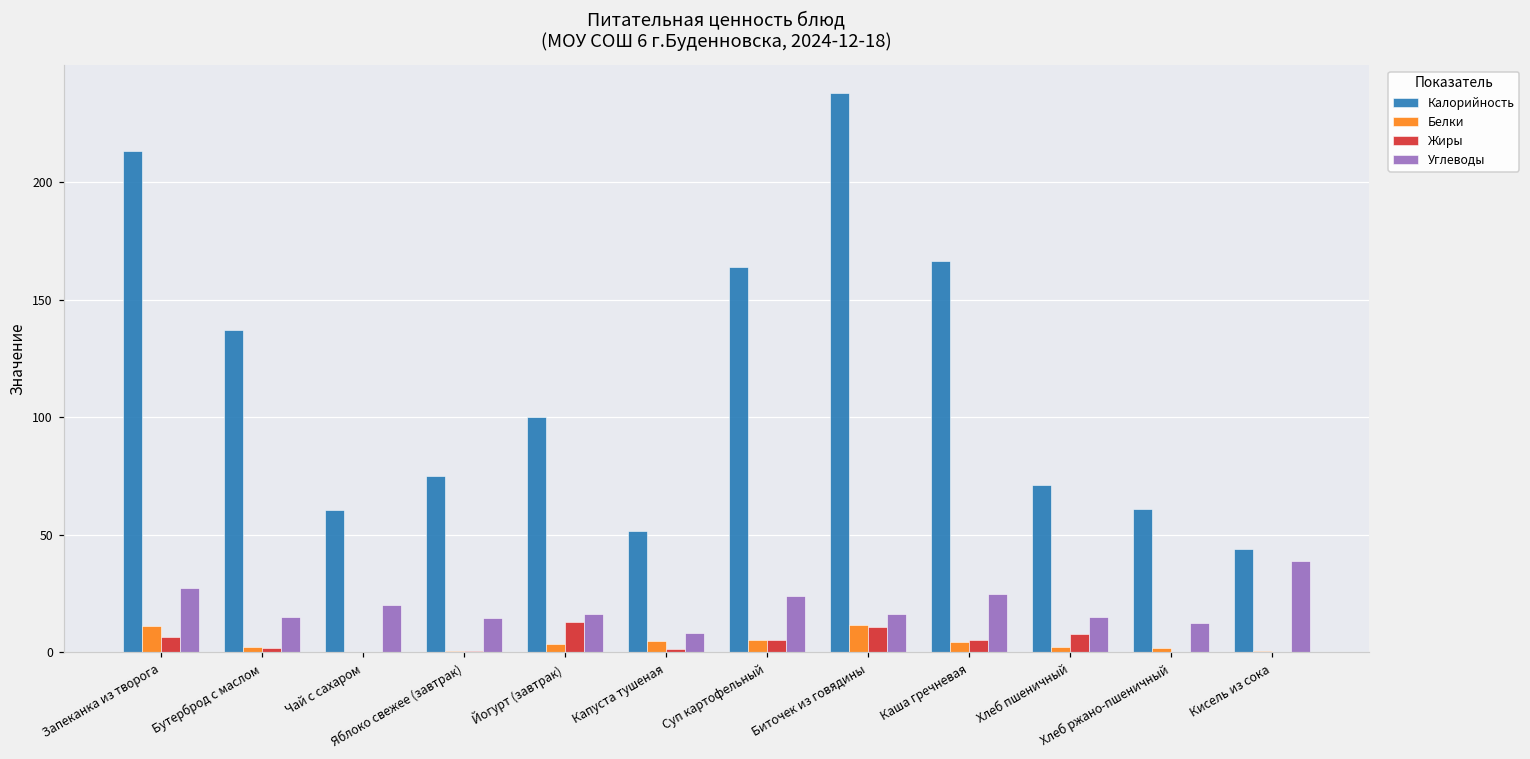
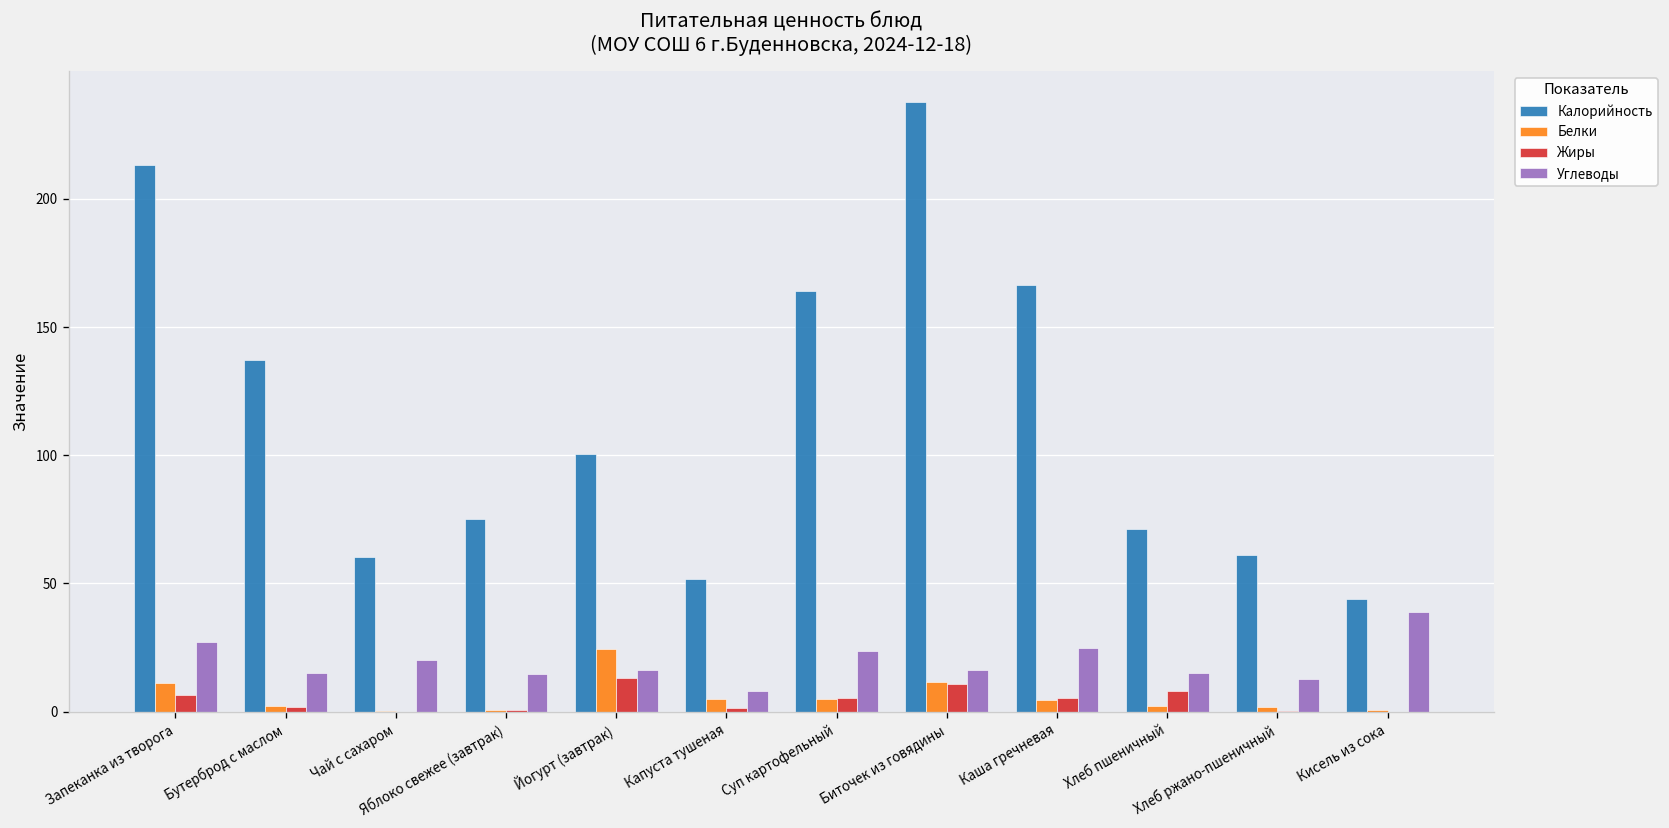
Белки, Йогурт (завтрак): 3 -> 24
